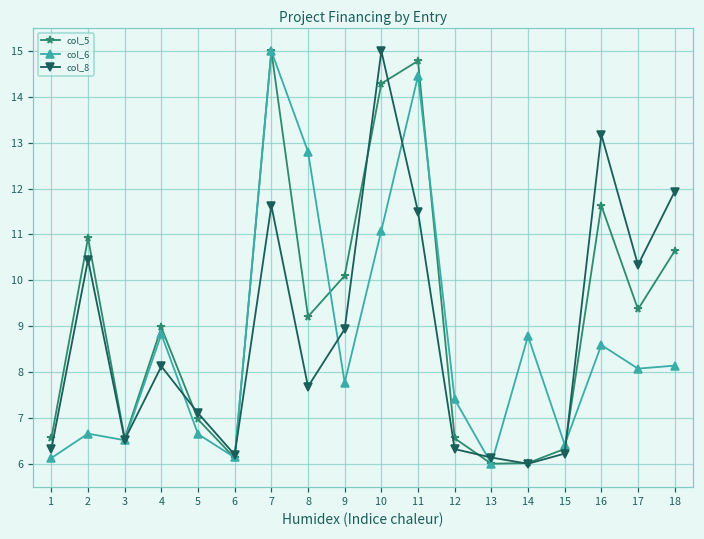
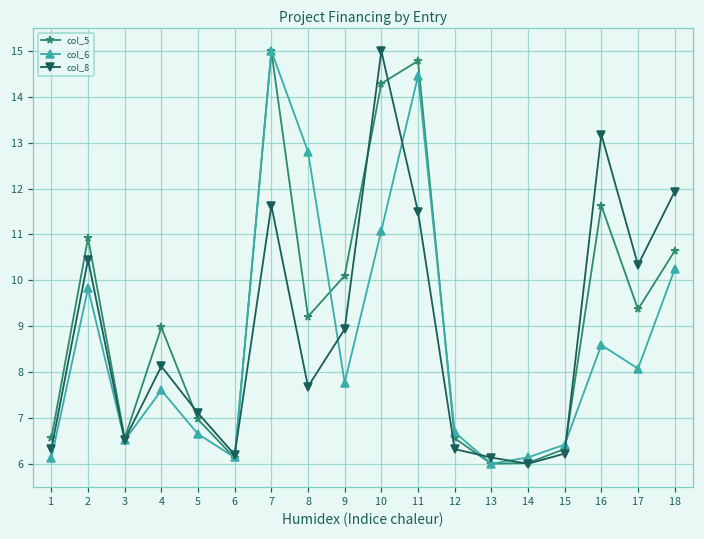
col_6, 2: 6.7 -> 9.8
col_6, 4: 8.8 -> 7.6
col_6, 12: 7.4 -> 6.7
col_6, 14: 8.8 -> 6.1
col_6, 18: 8.1 -> 10.2
